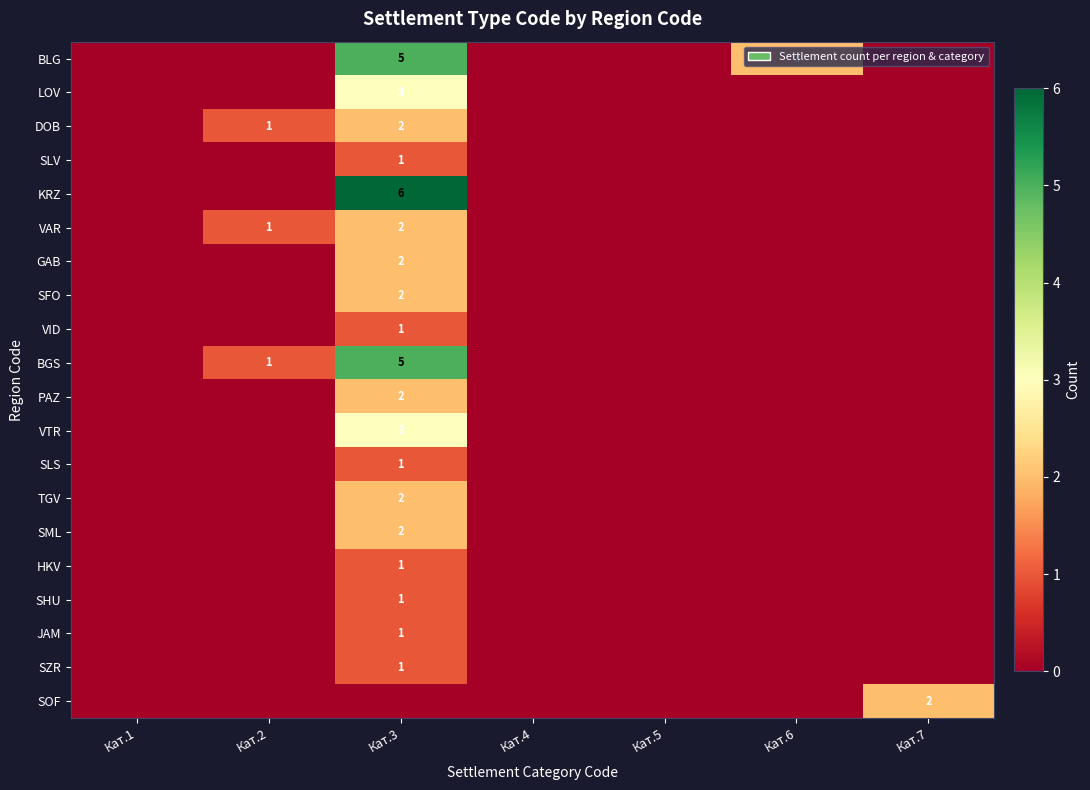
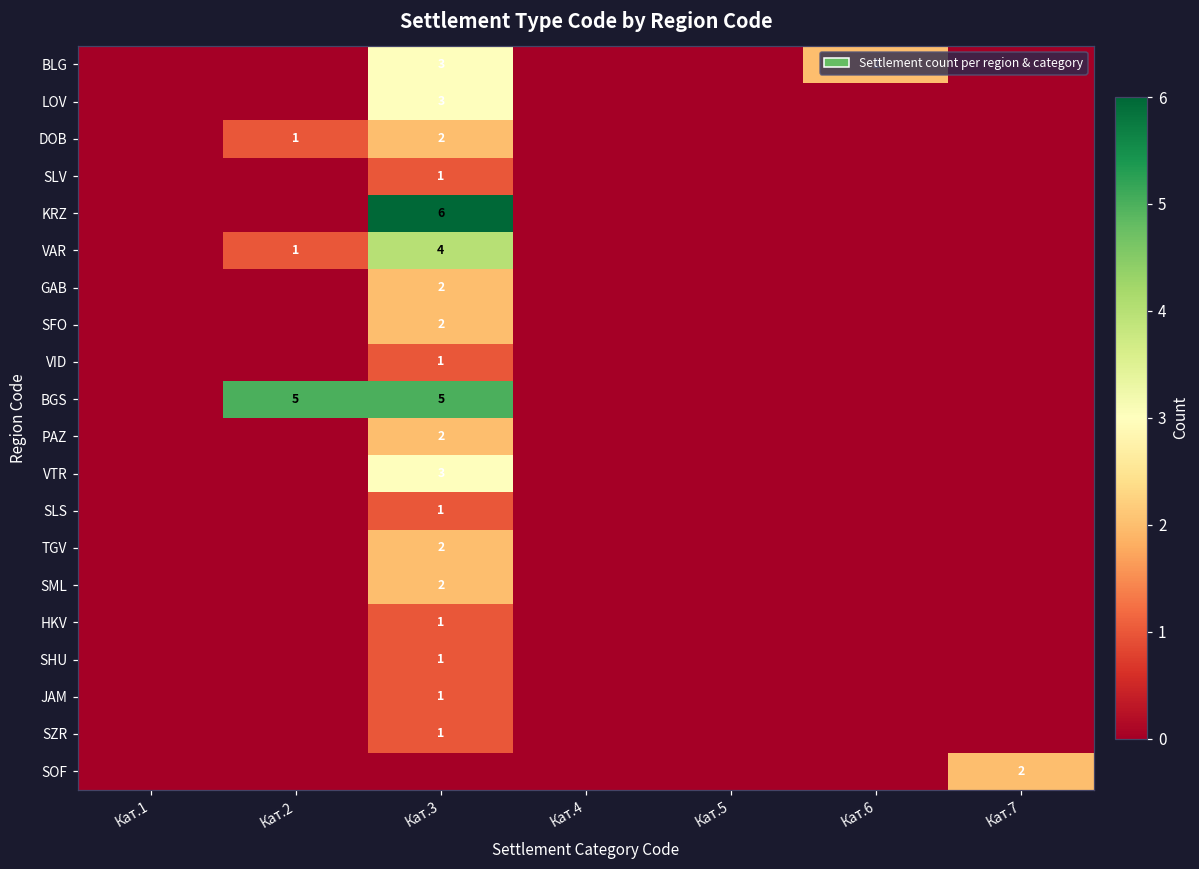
BLG, Кат.3: 5 -> 3
VAR, Кат.3: 2 -> 4
BGS, Кат.2: 1 -> 5
